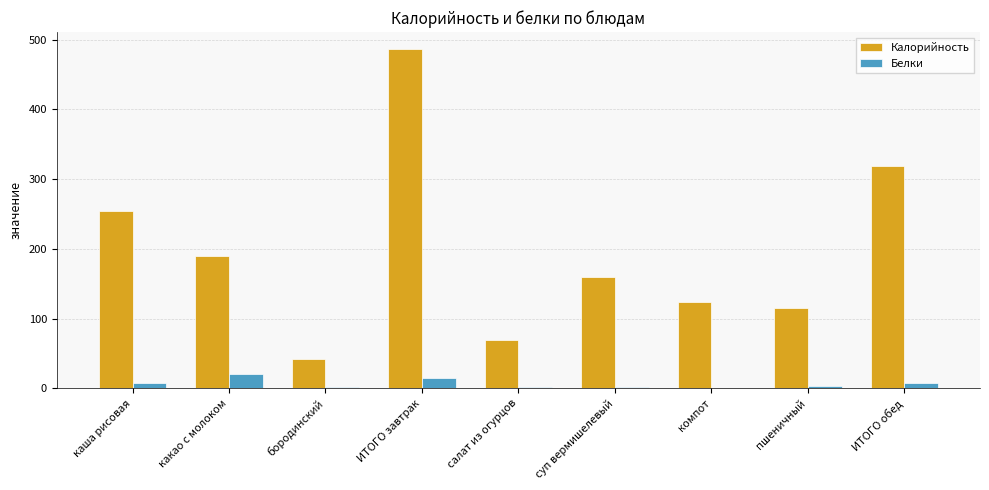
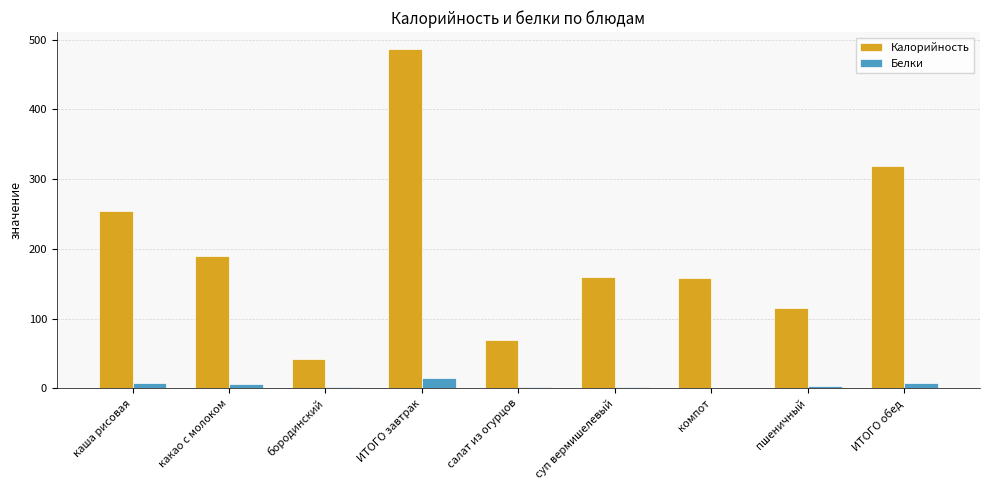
Белки, какао с молоком: 20 -> 10
Калорийность, компот: 120 -> 160
